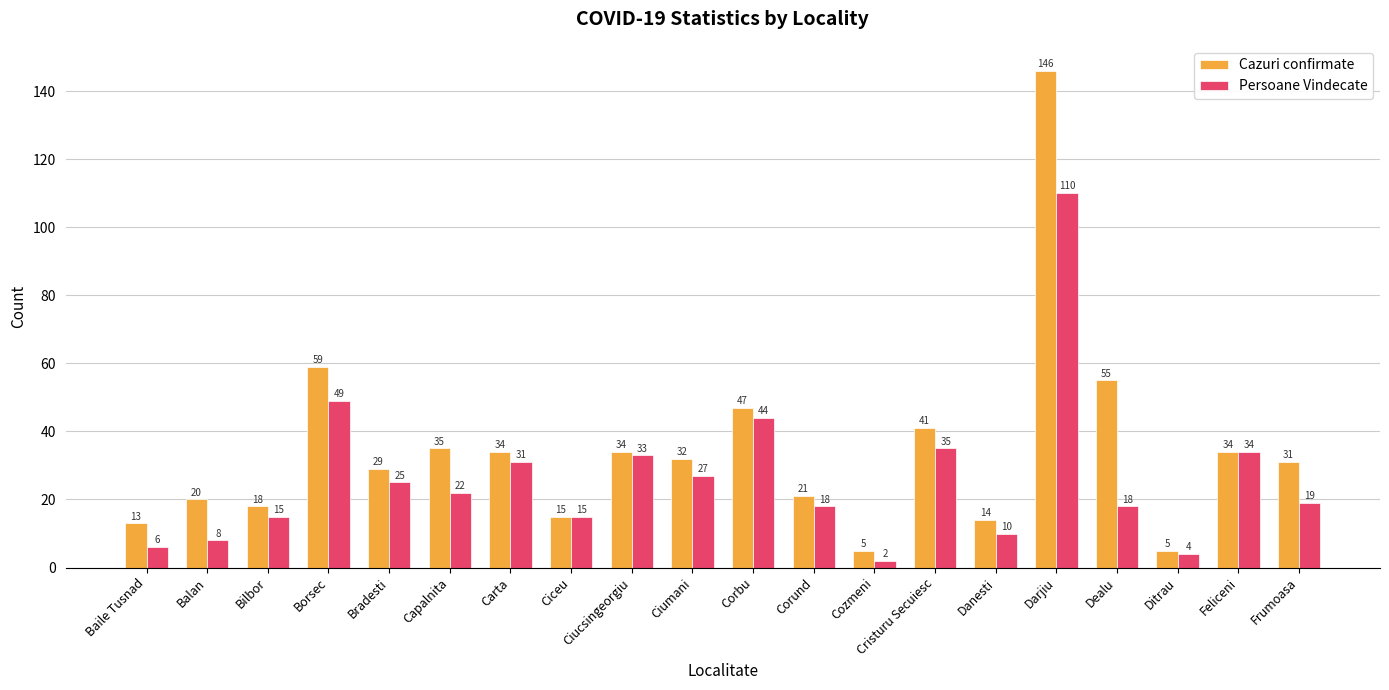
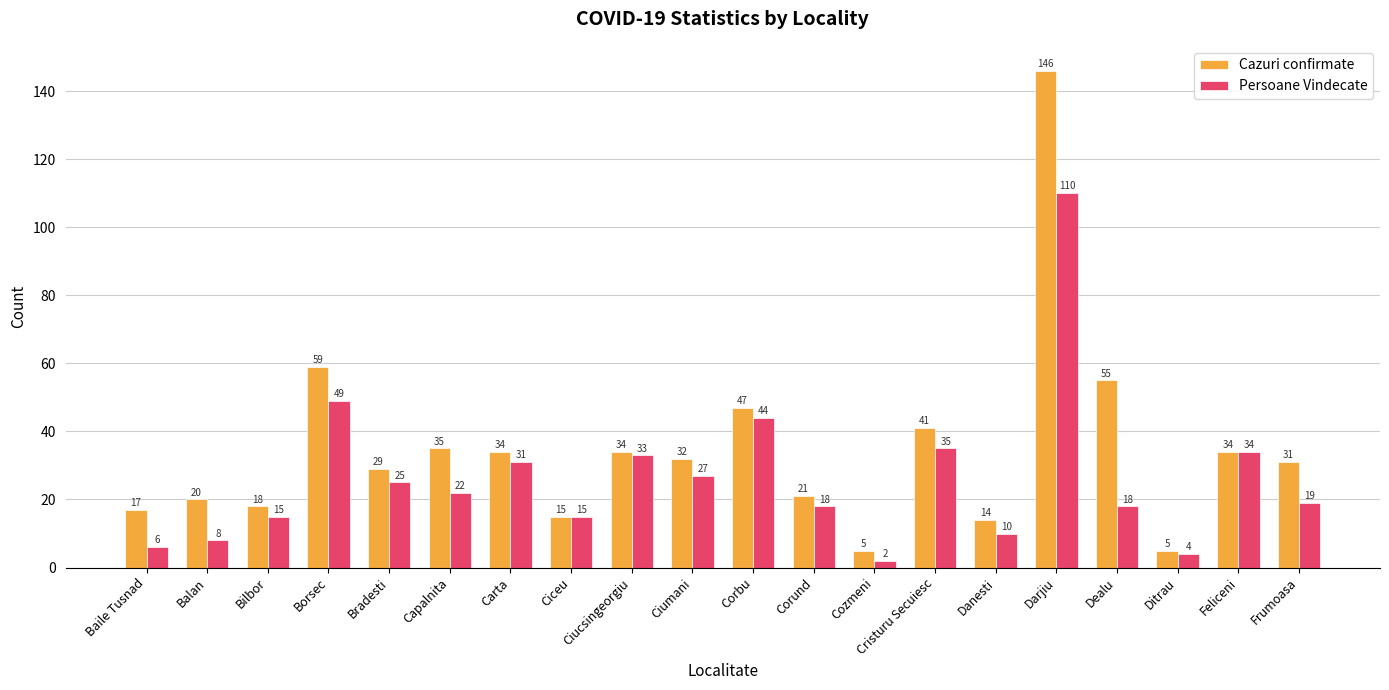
Cazuri confirmate, Baile Tusnad: 13 -> 17
